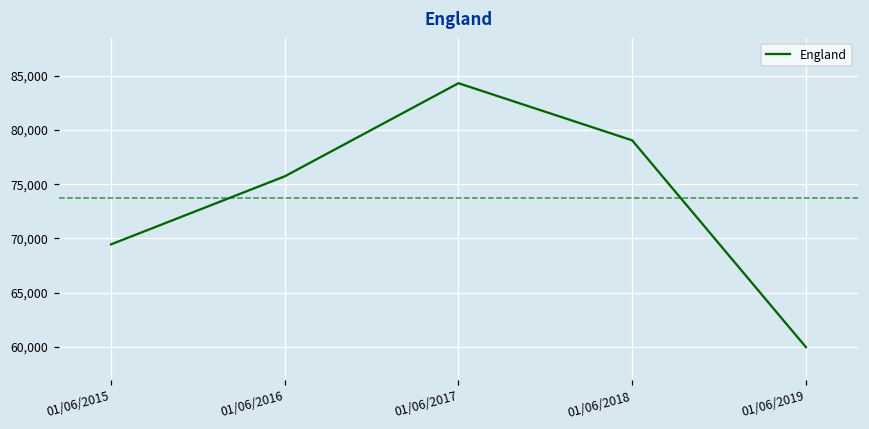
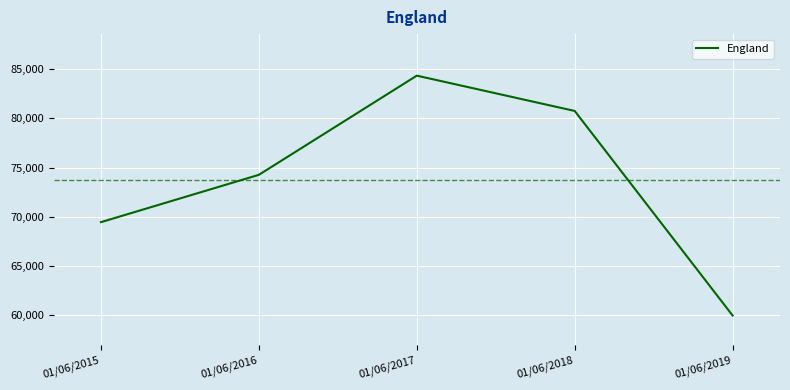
01/06/2016: 76,000 -> 74,000
01/06/2018: 79,000 -> 81,000
